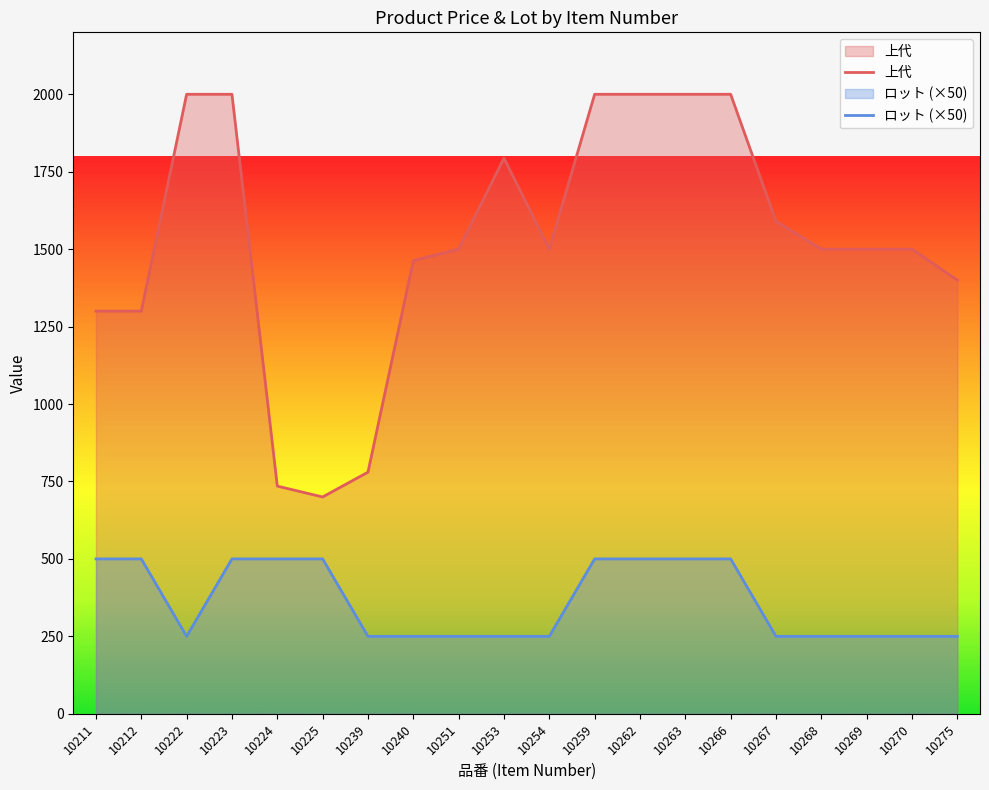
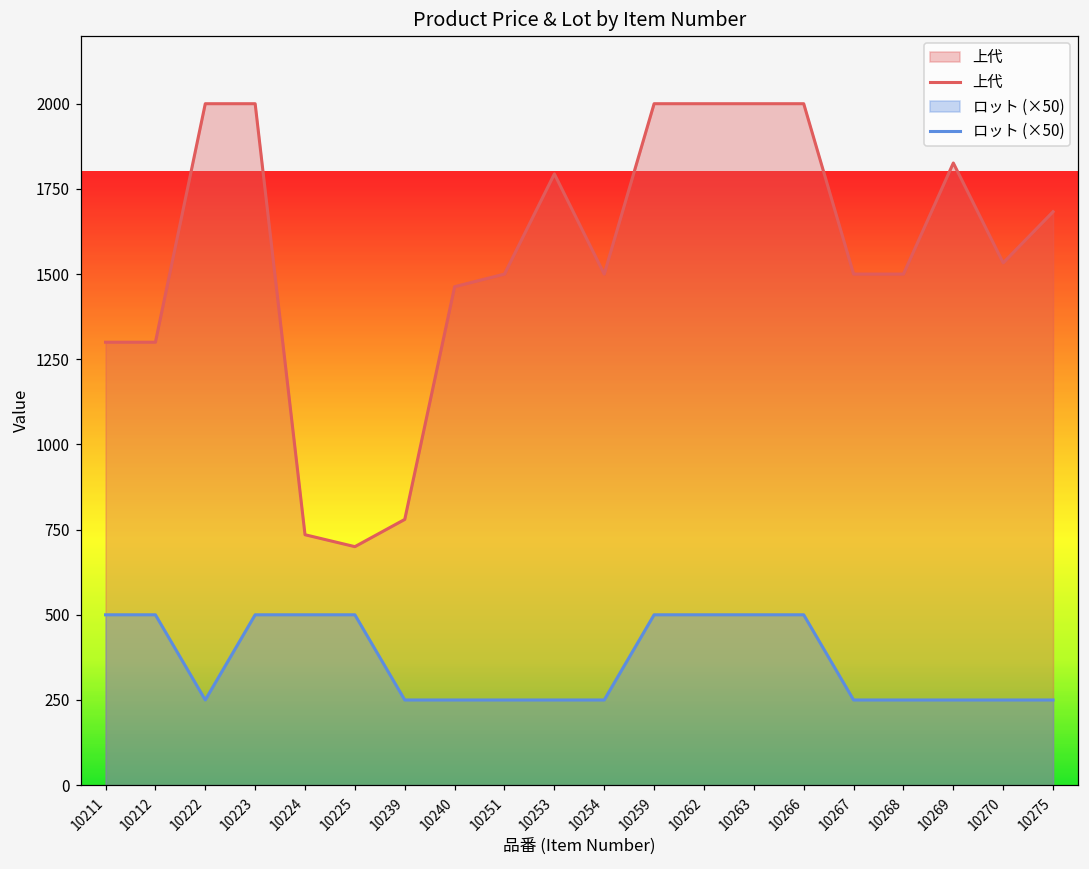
上代, 10267: 1590 -> 1500
上代, 10269: 1500 -> 1830
上代, 10270: 1500 -> 1530
上代, 10275: 1400 -> 1680
